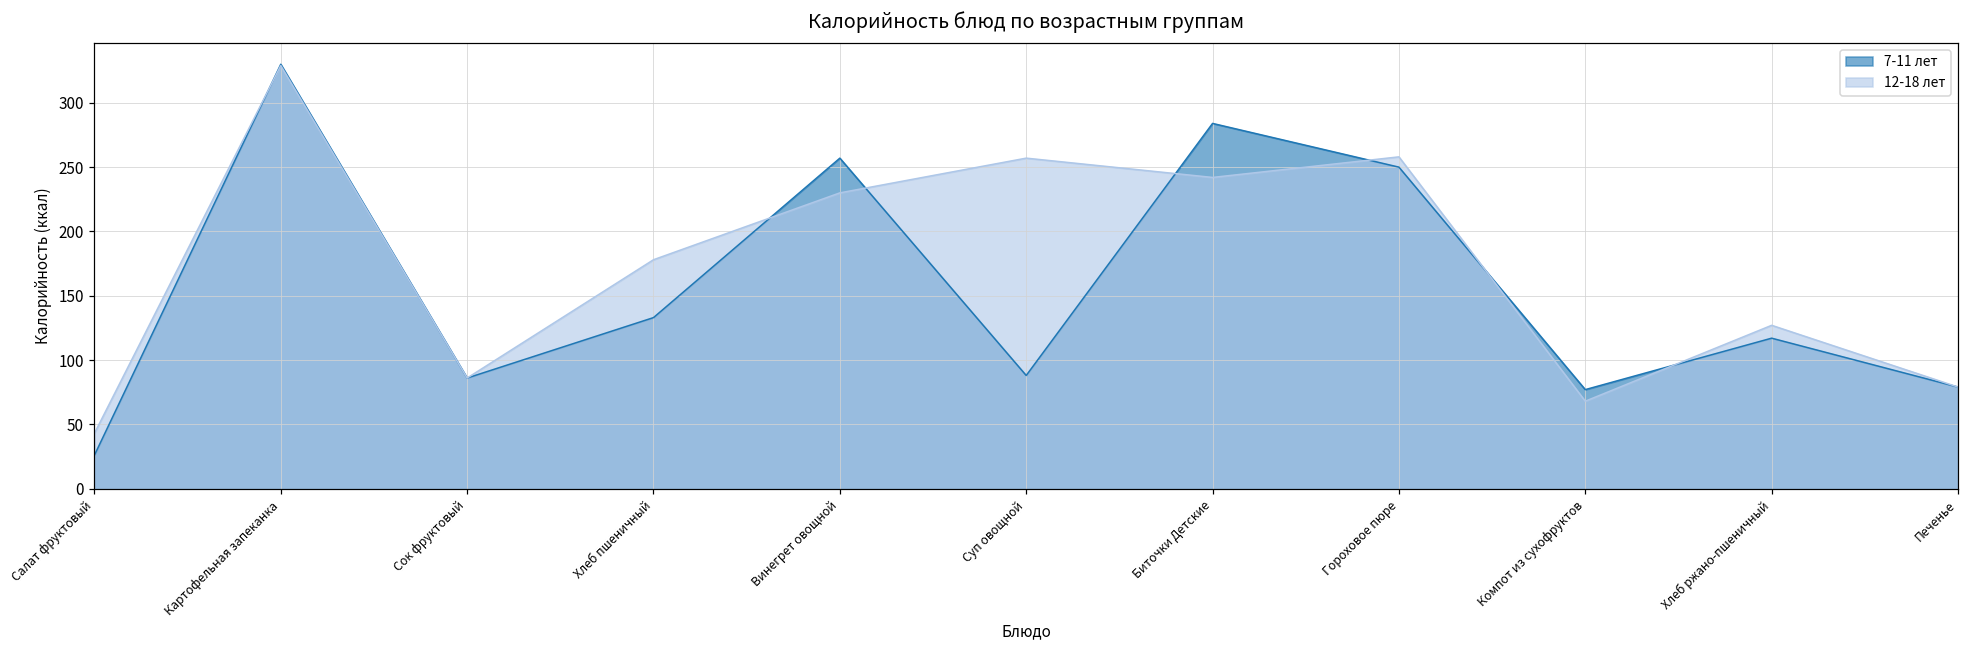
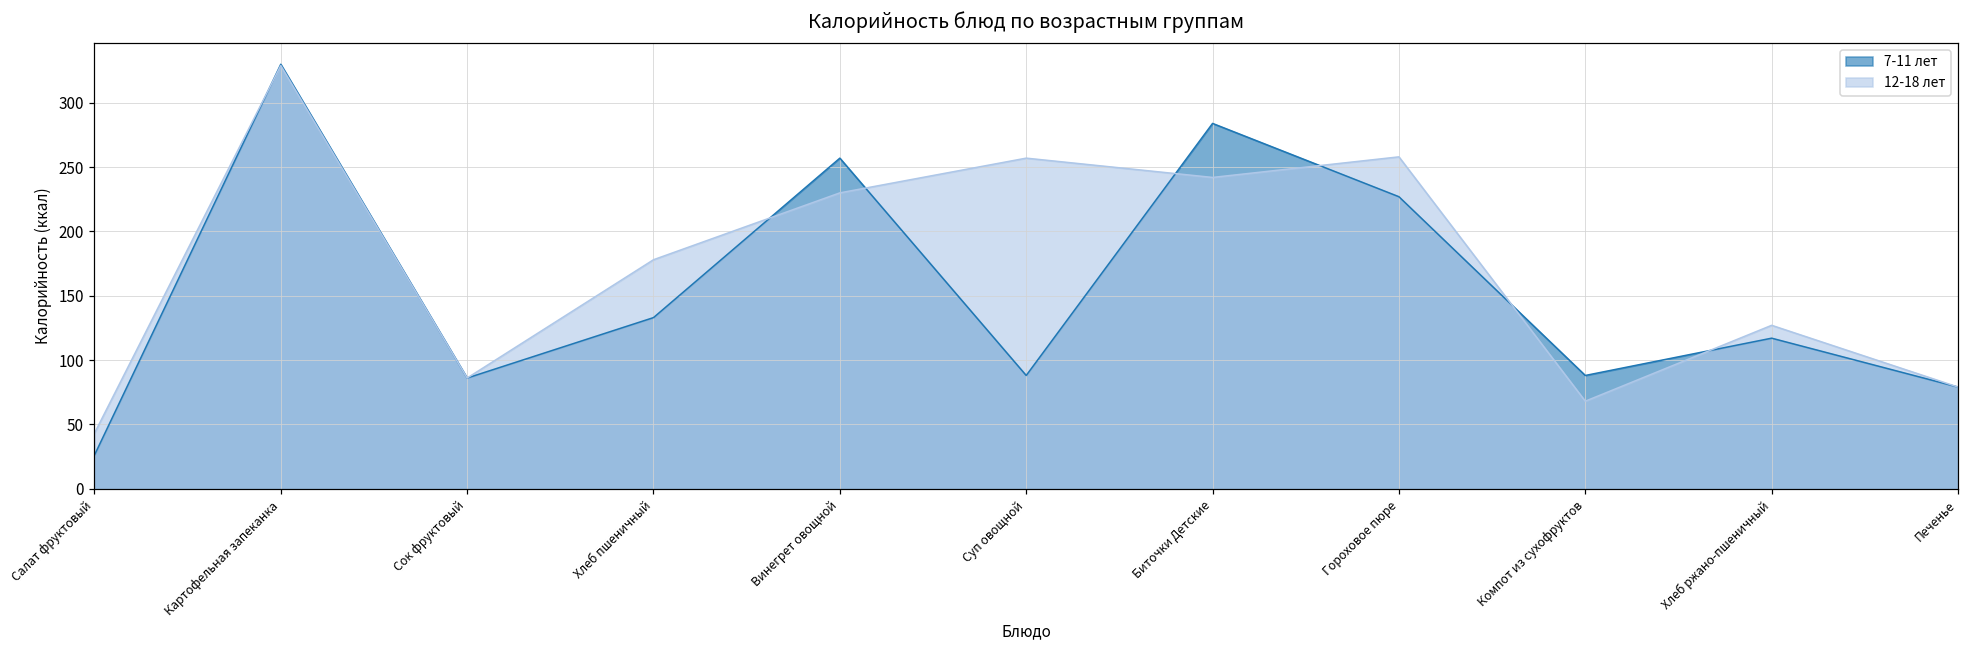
7-11 лет, Гороховое пюре: 250 -> 227
7-11 лет, Компот из сухофруктов: 77 -> 88
